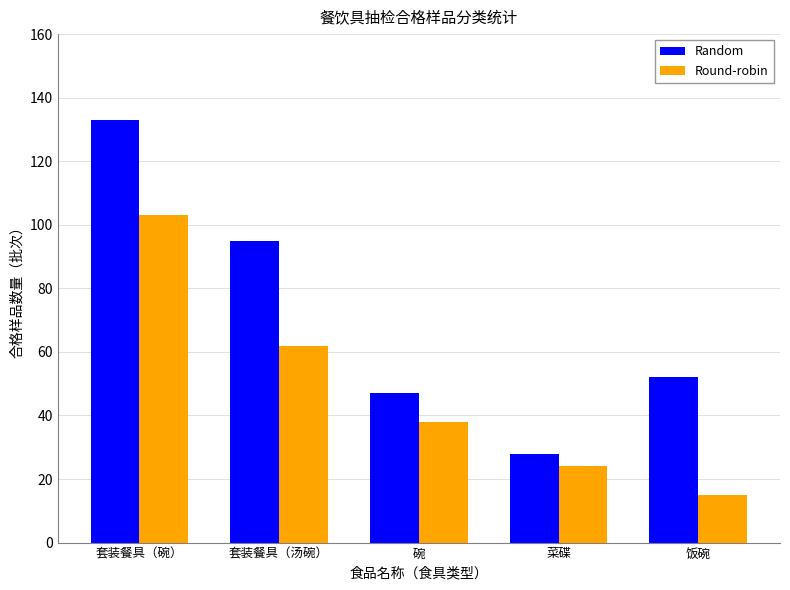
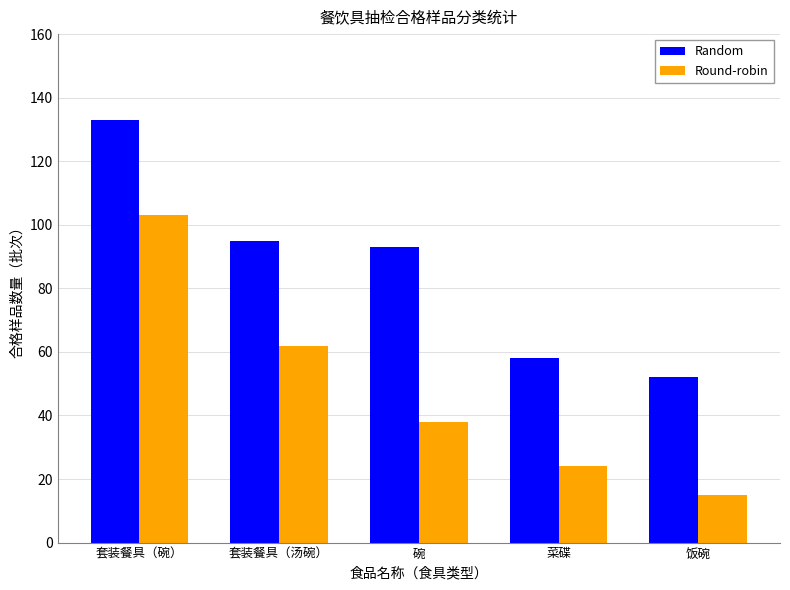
Random, 碗: 47 -> 93
Random, 菜碟: 28 -> 58
